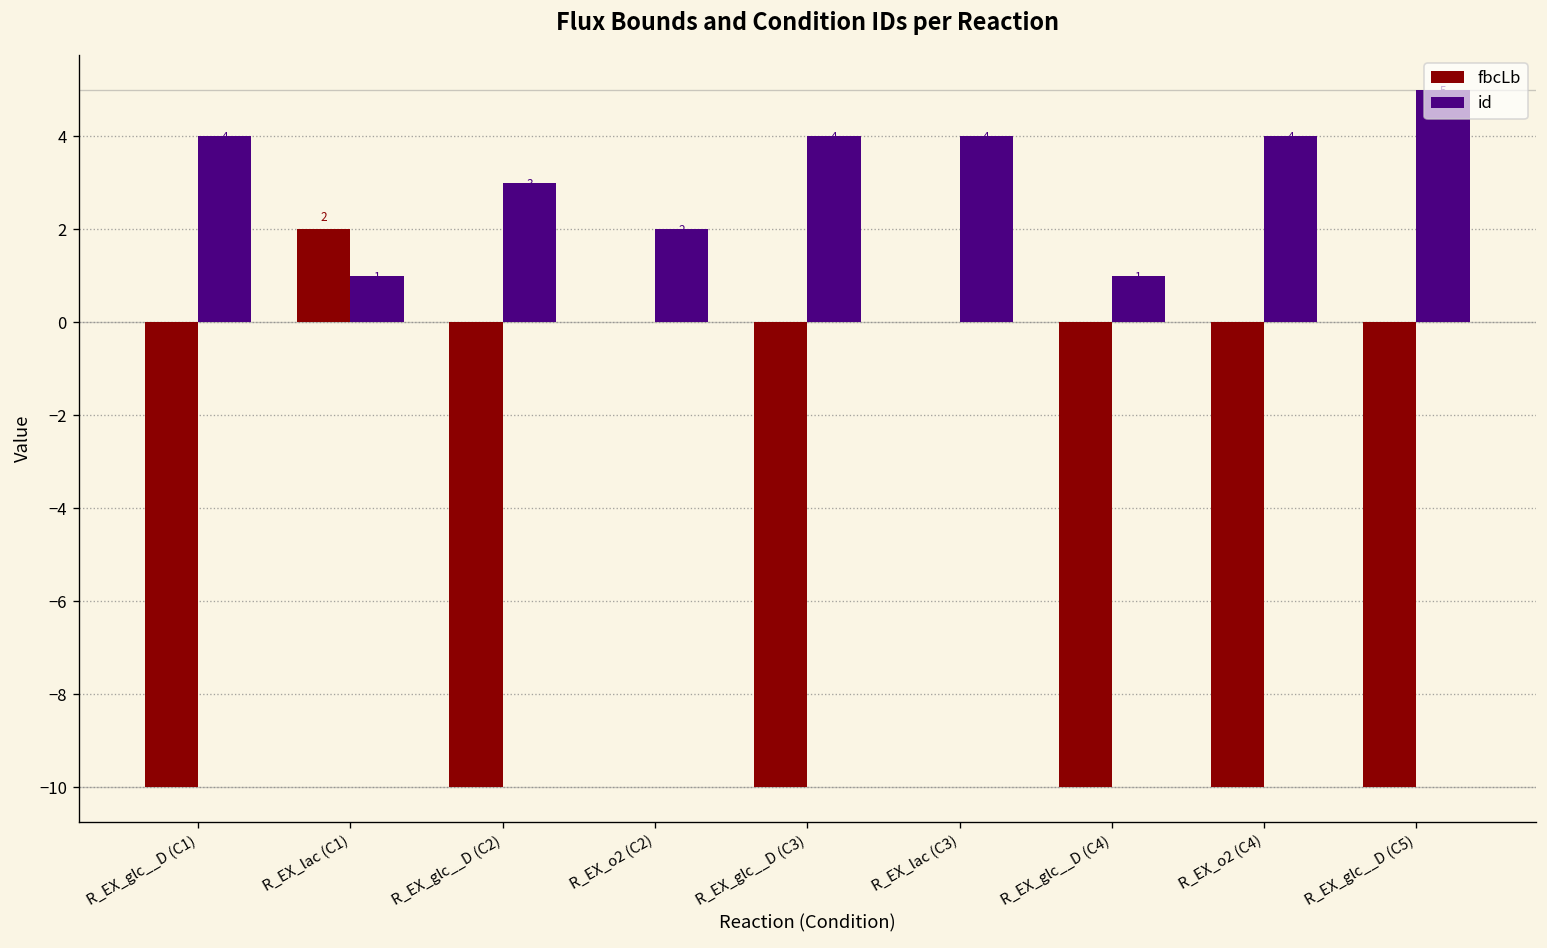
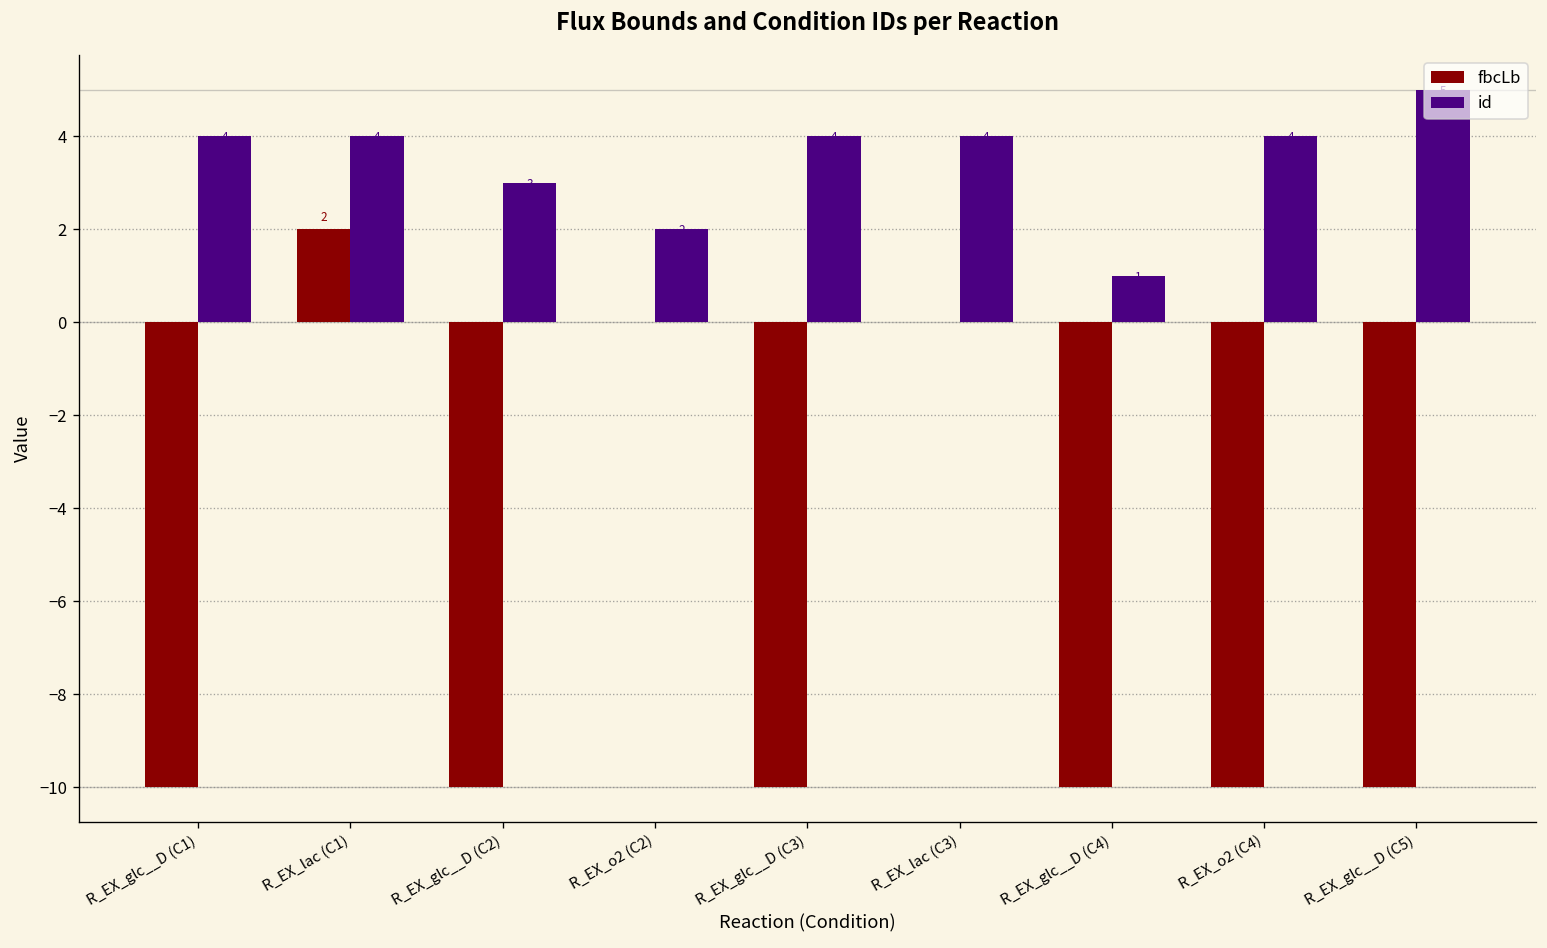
id, R_EX_lac (C1): 1 -> 4
